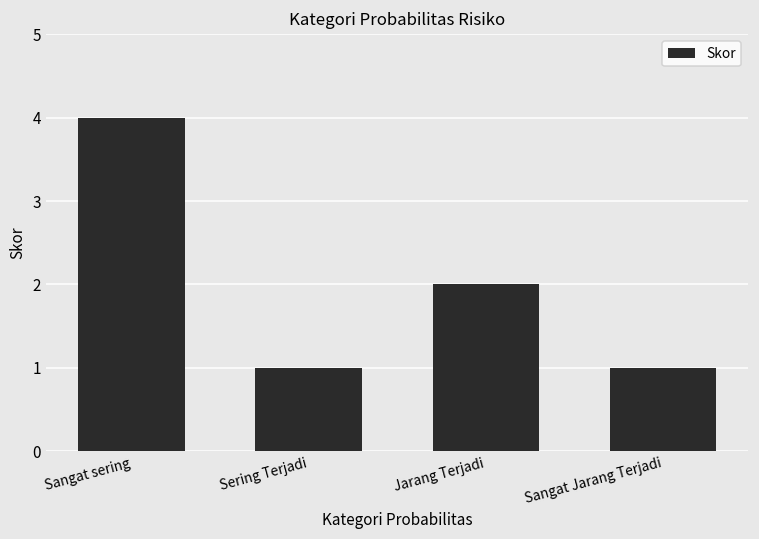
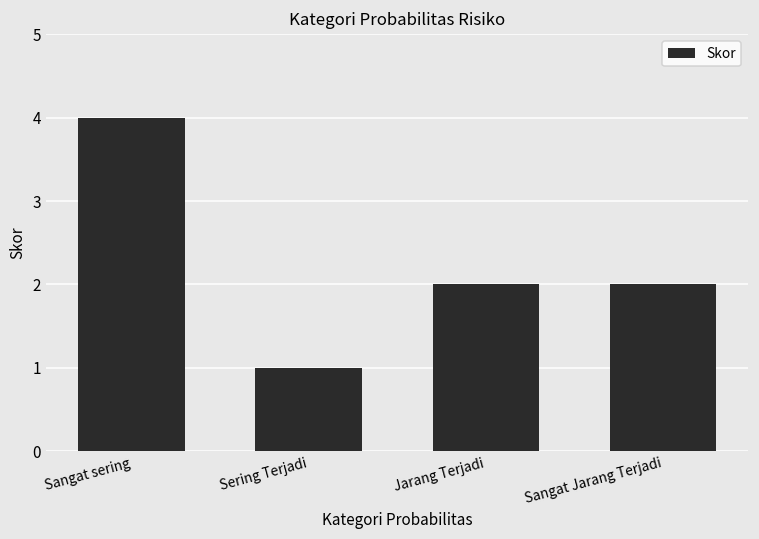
Sangat Jarang Terjadi: 1 -> 2
